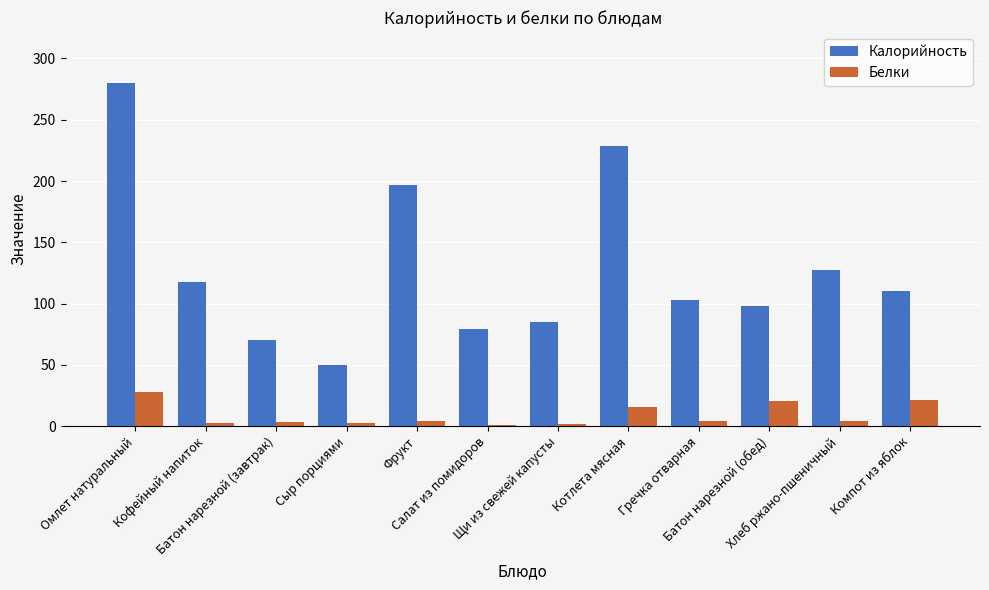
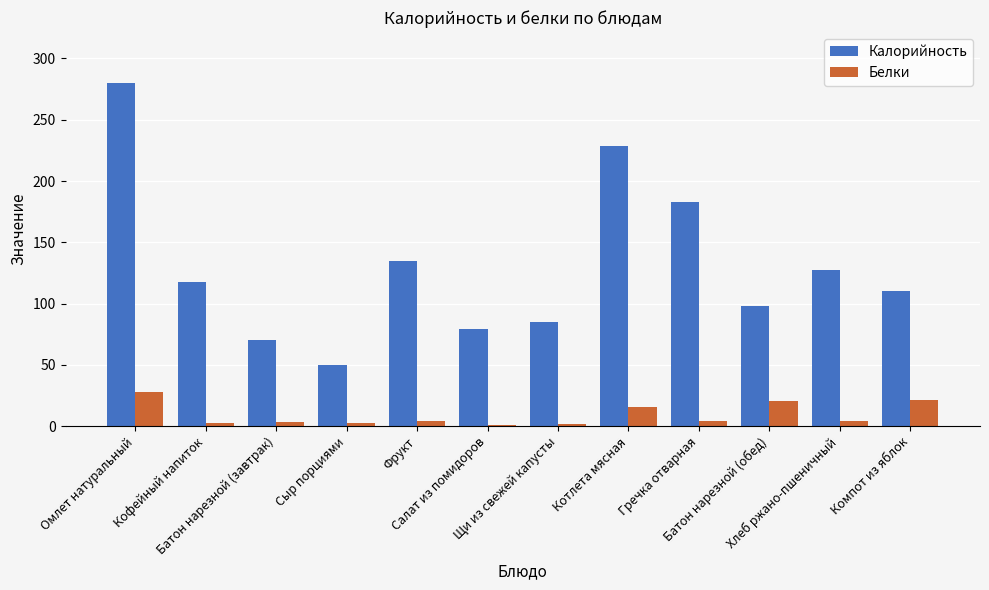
Калорийность, Фрукт: 197 -> 135
Калорийность, Гречка отварная: 103 -> 183
